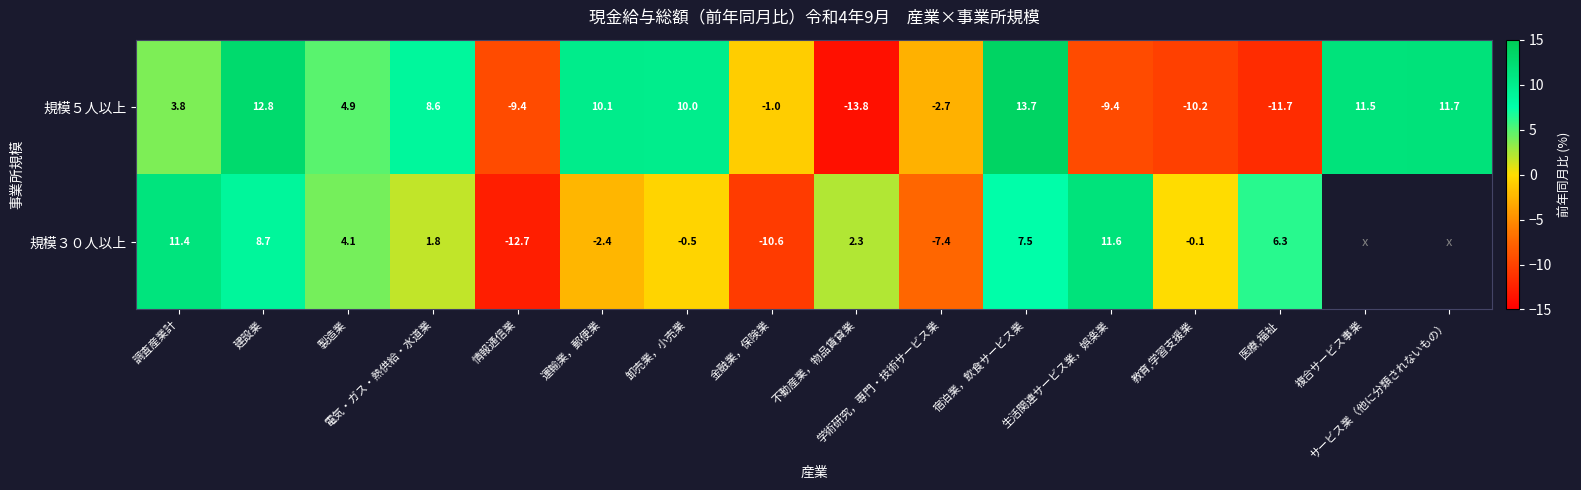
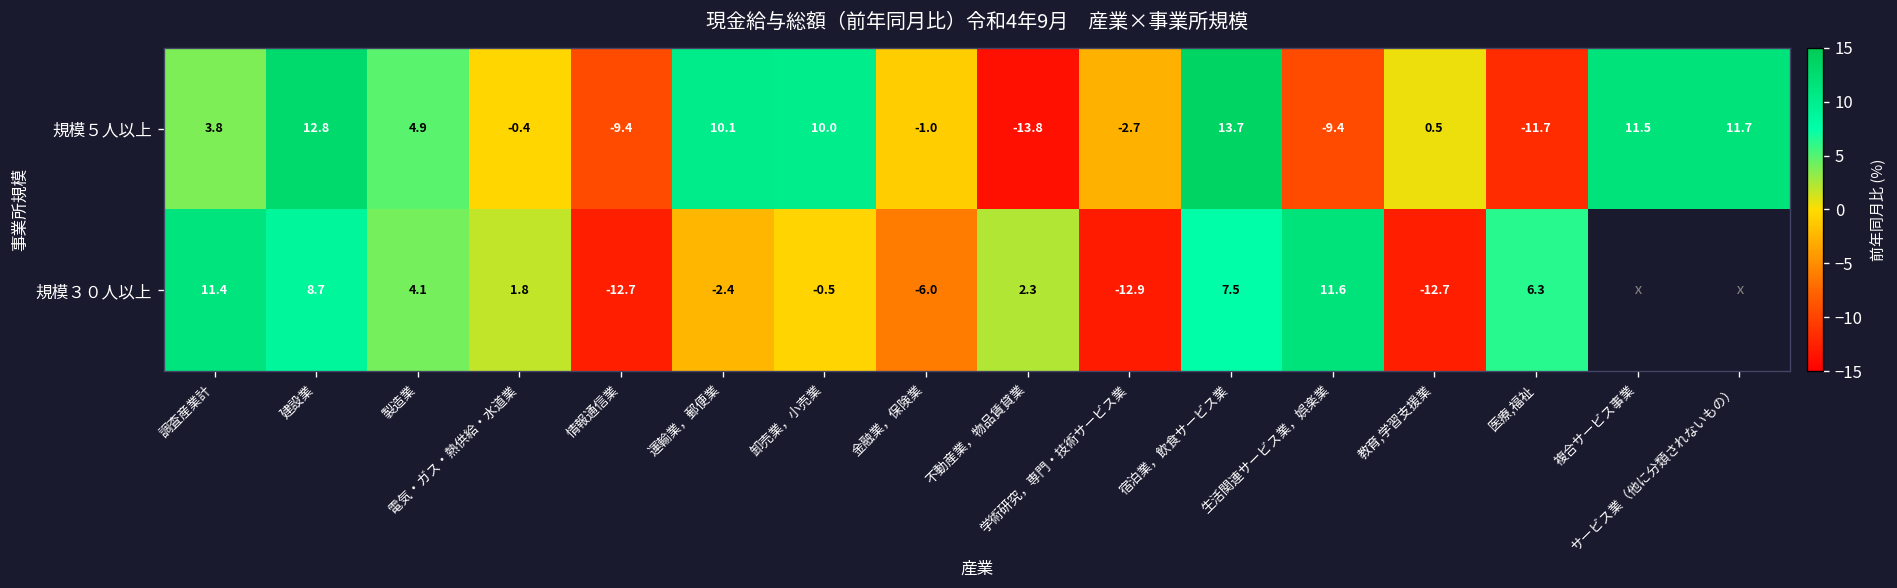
規模５人以上, 電気・ガス・熱供給・水道業: 8.6 -> -0.4
規模５人以上, 教育,学習支援業: -10.2 -> 0.5
規模３０人以上, 金融業，保険業: -10.6 -> -6.0
規模３０人以上, 学術研究，専門・技術サービス業: -7.4 -> -12.9
規模３０人以上, 教育,学習支援業: -0.1 -> -12.7
